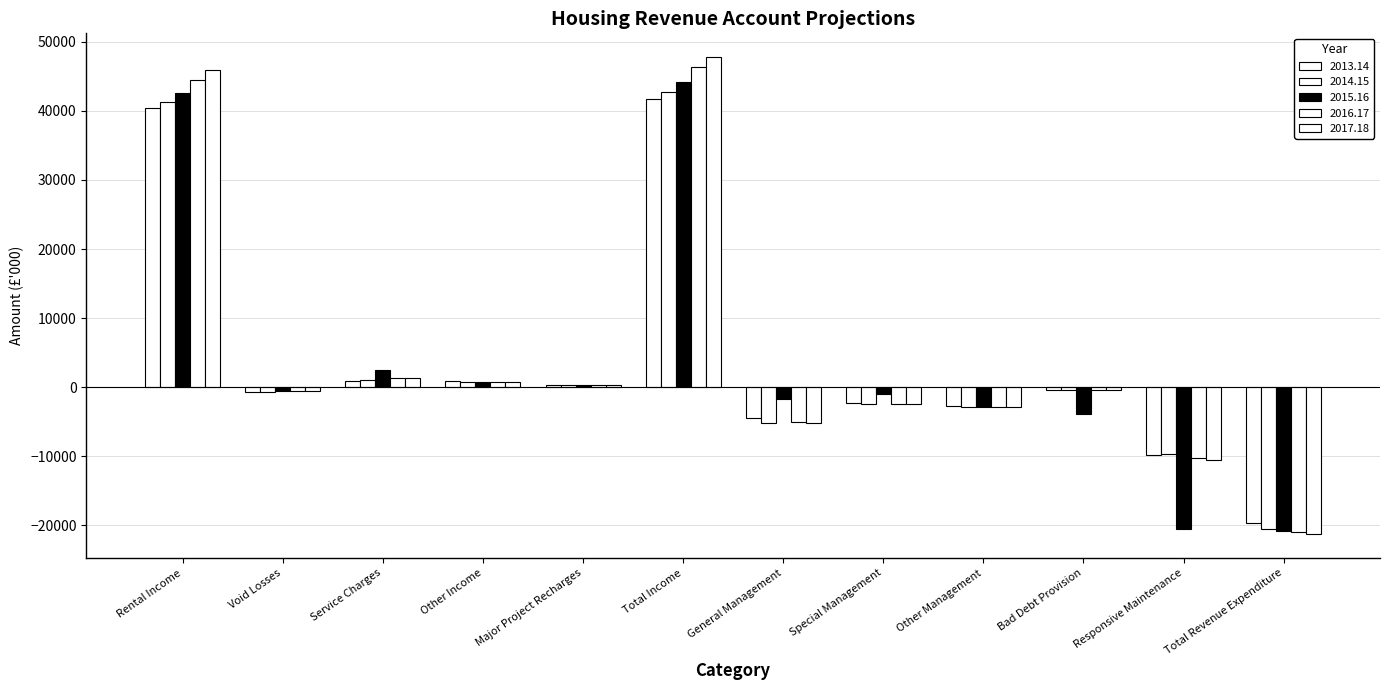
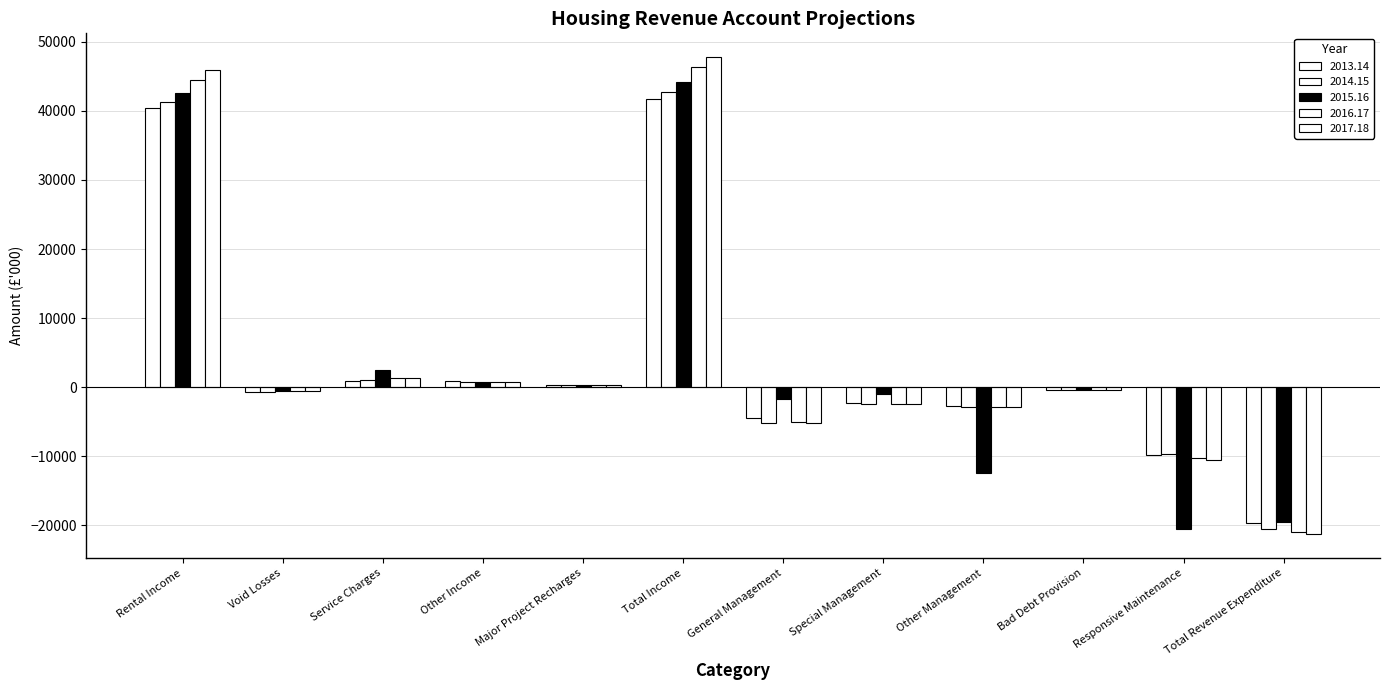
2015.16, Other Management: -3000 -> -12000
2015.16, Bad Debt Provision: -4000 -> 0
2015.16, Total Revenue Expenditure: -21000 -> -19000
